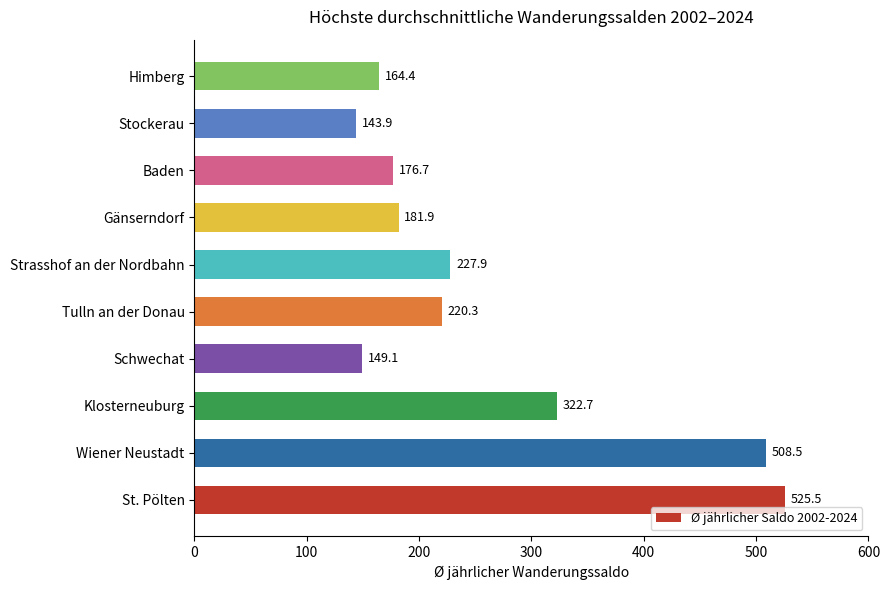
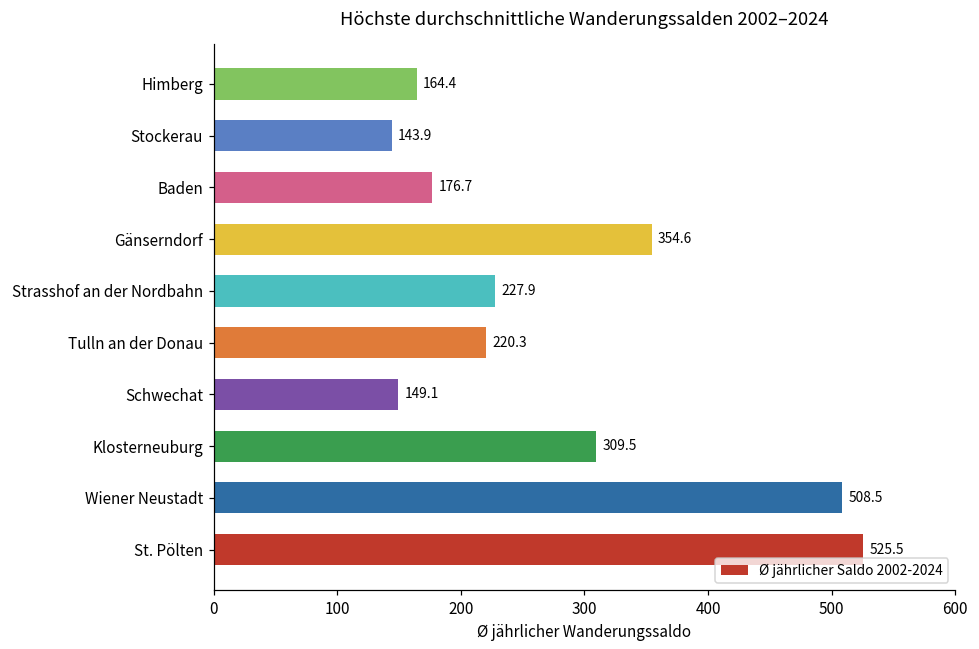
Gänserndorf: 181.9 -> 354.6
Klosterneuburg: 322.7 -> 309.5
